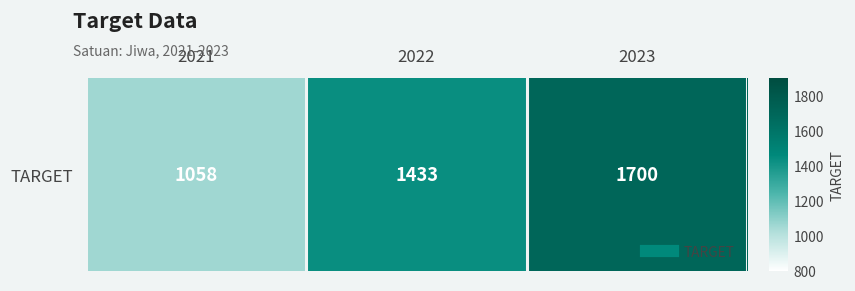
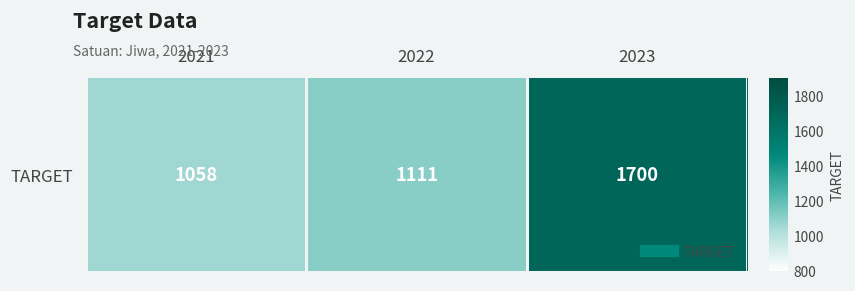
TARGET, 2022: 1433 -> 1111
